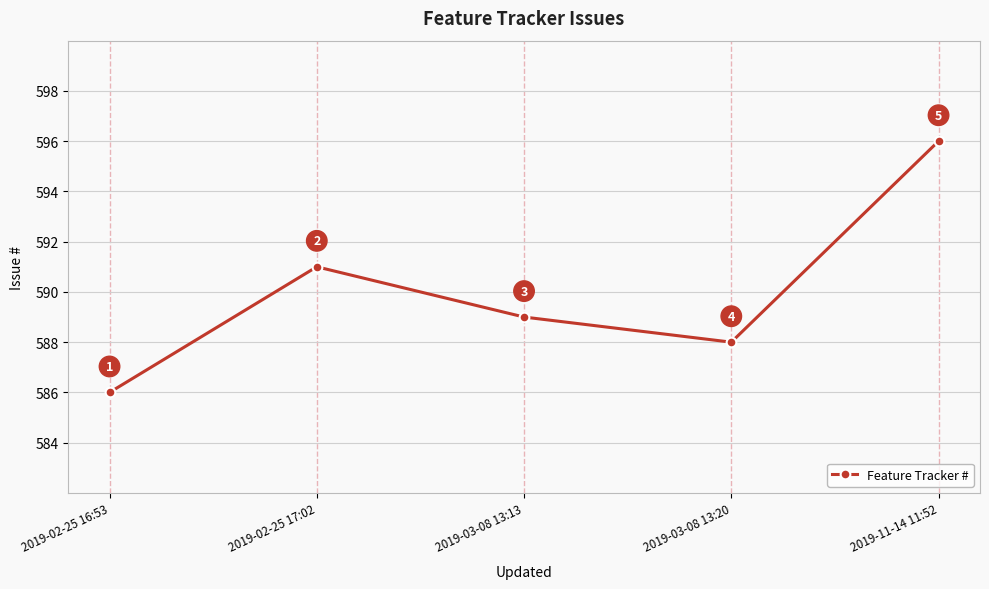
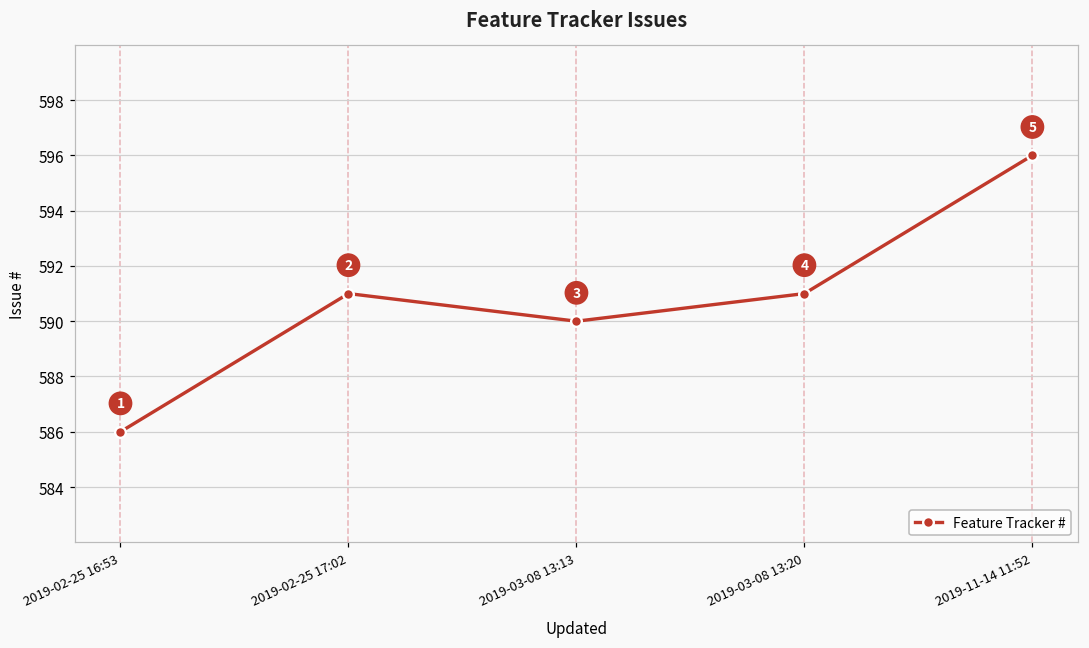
2019-03-08 13:13: 589 -> 590
2019-03-08 13:20: 588 -> 591
